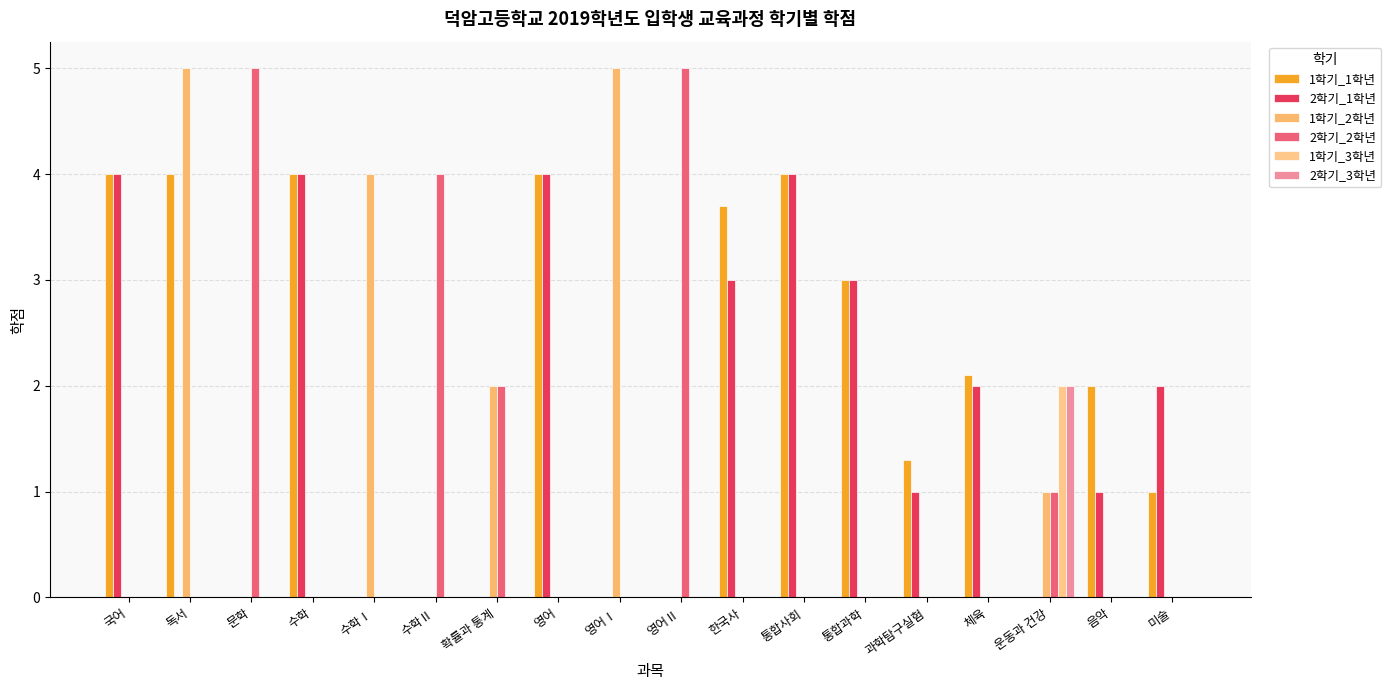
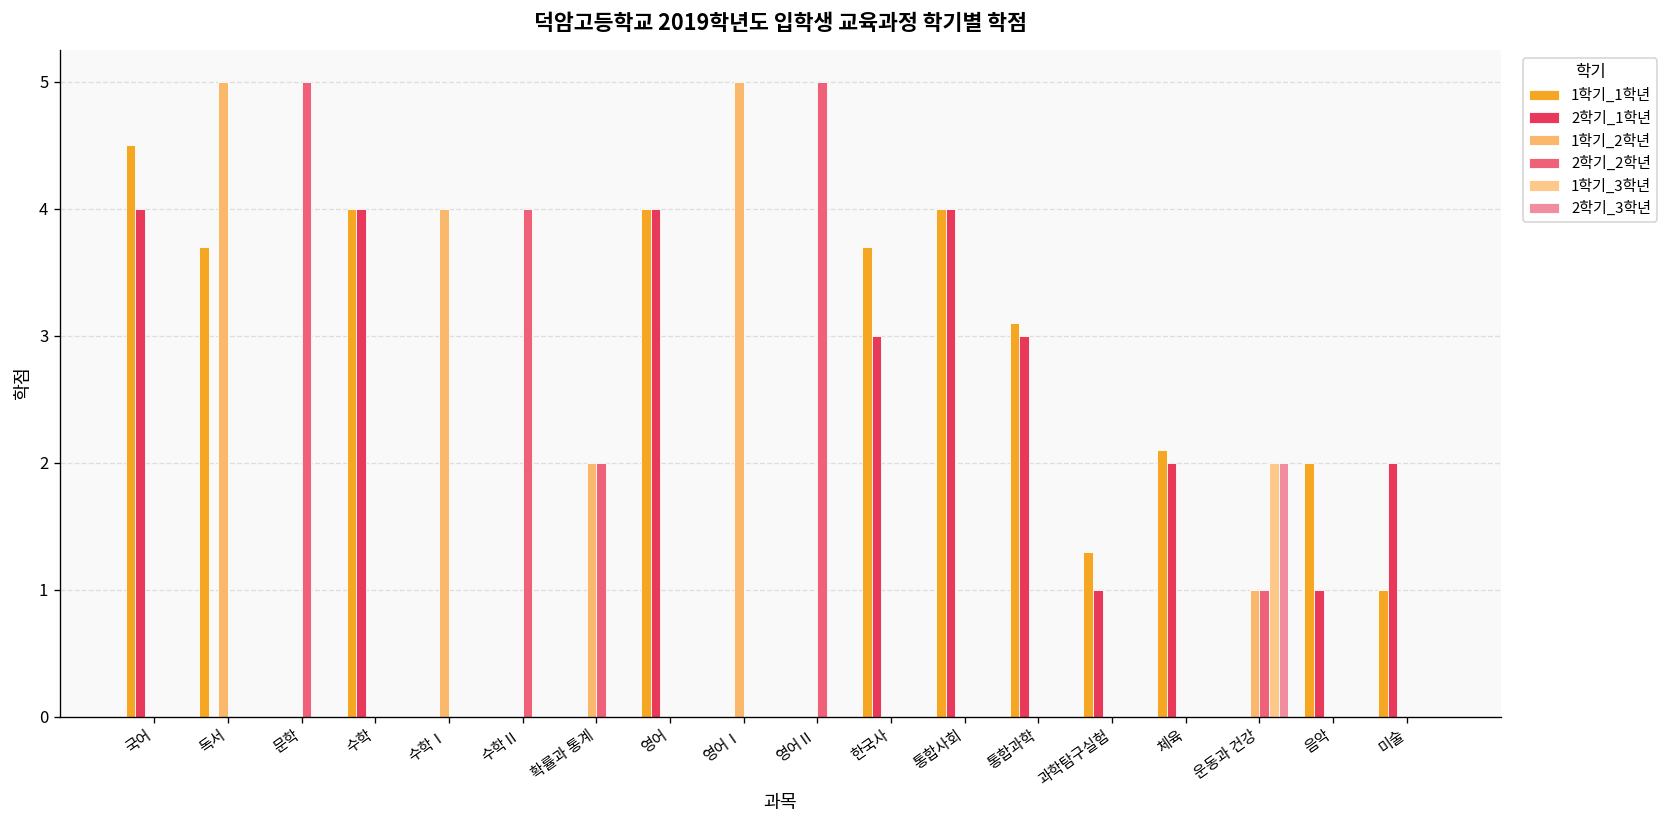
1학기_1학년, 국어: 4.0 -> 4.5
1학기_1학년, 독서: 4.0 -> 3.7
1학기_1학년, 통합과학: 3.0 -> 3.1
